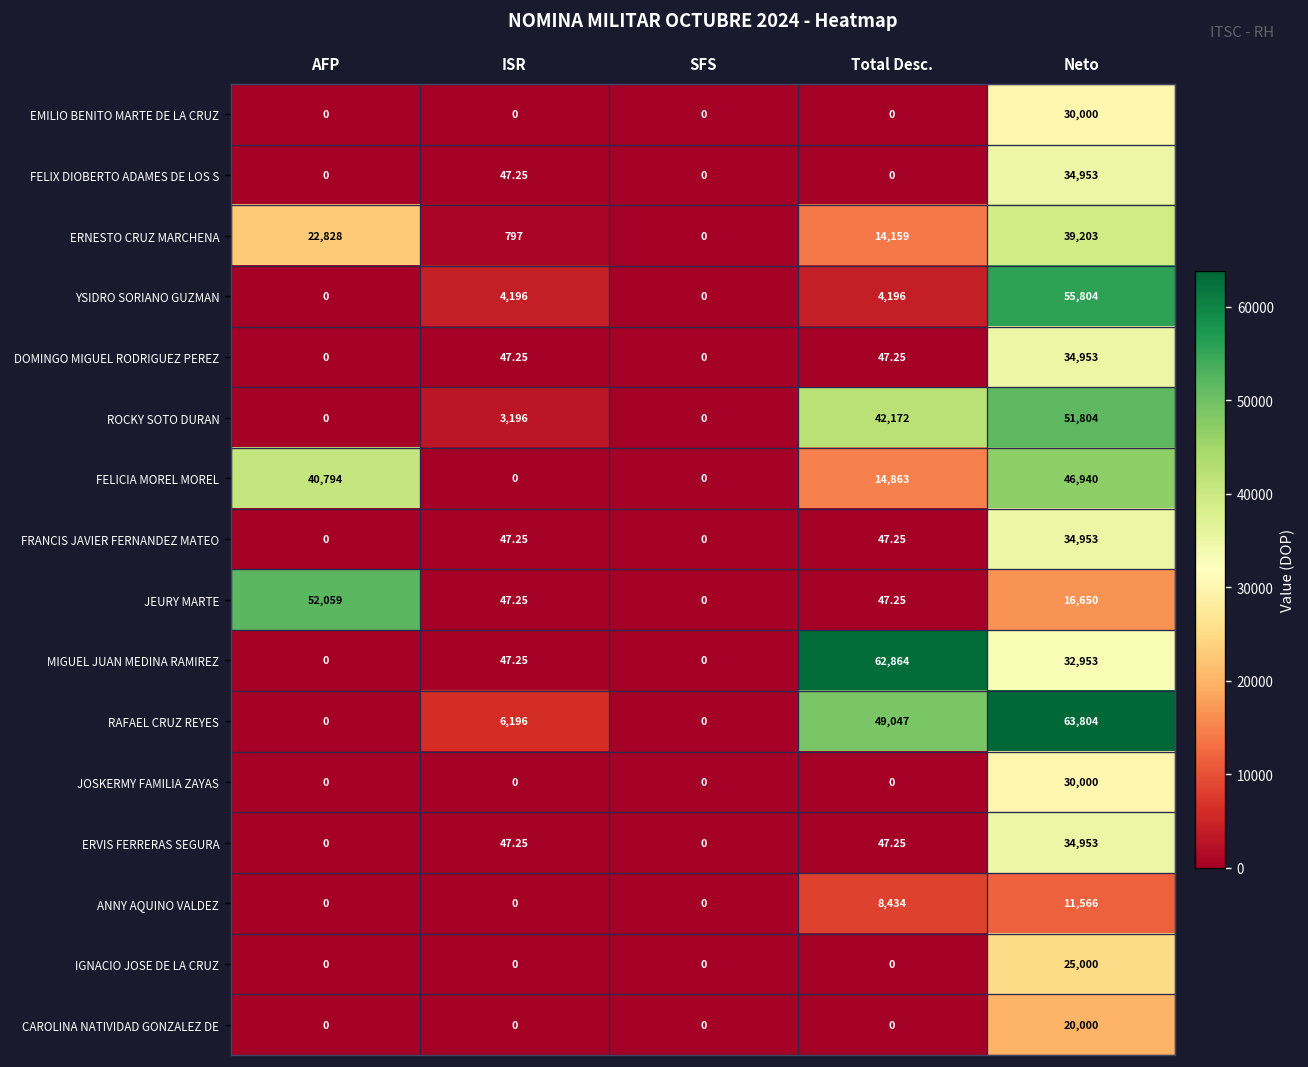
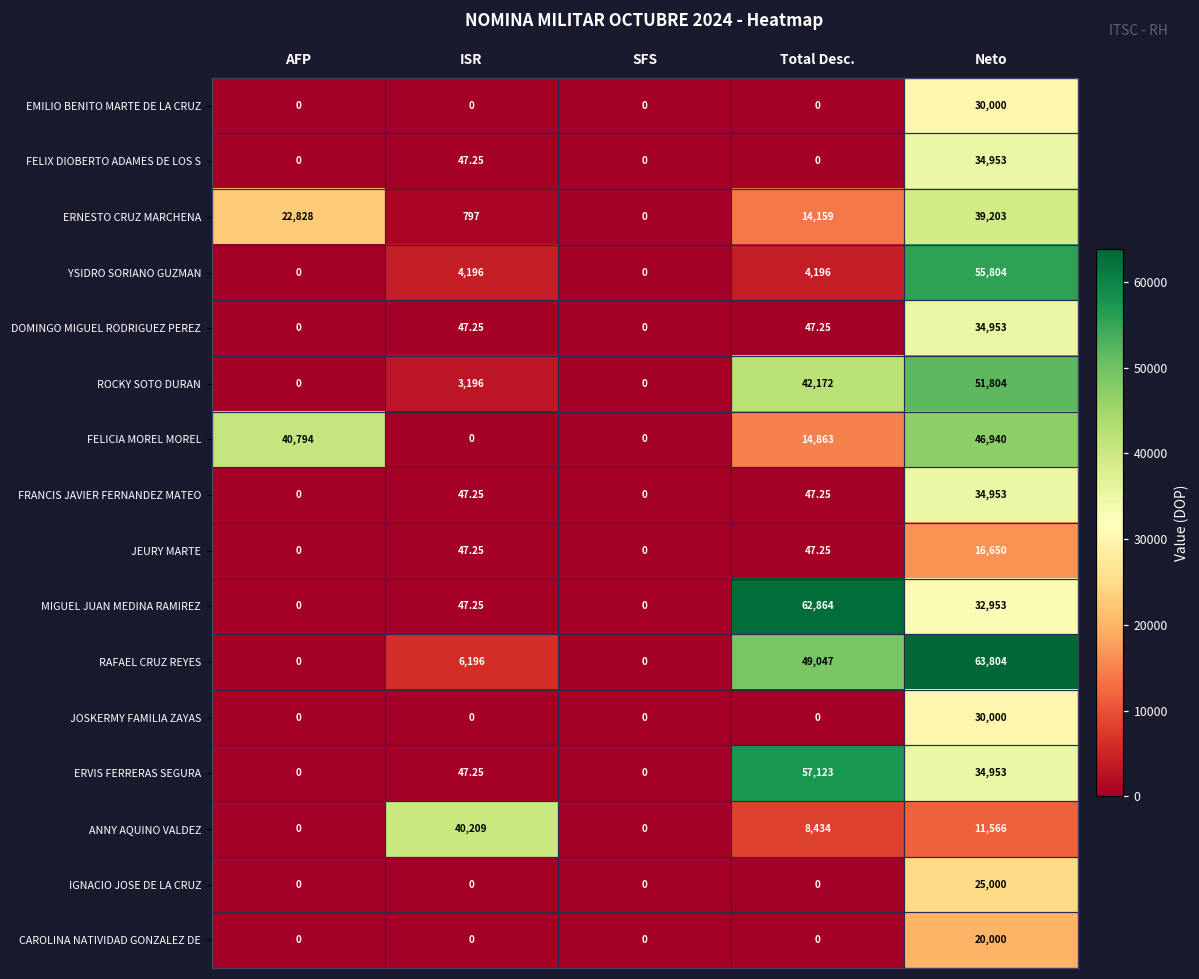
JEURY MARTE, AFP: 52,059 -> 0
ERVIS FERRERAS SEGURA, Total Desc.: 47.25 -> 57,123
ANNY AQUINO VALDEZ, ISR: 0 -> 40,209
